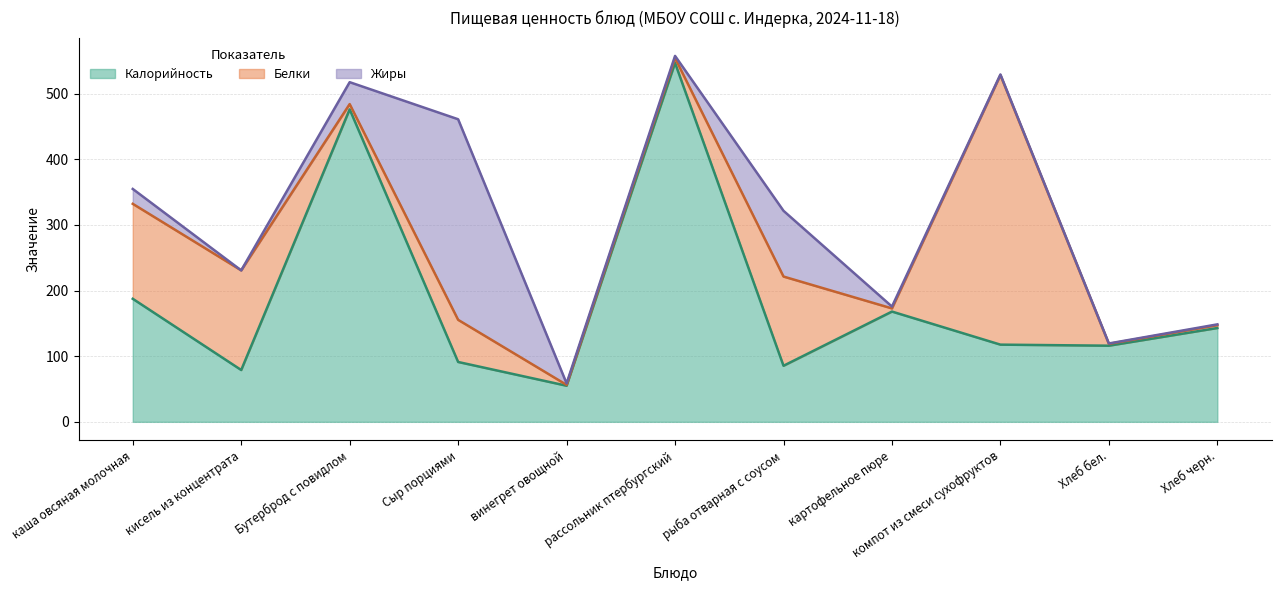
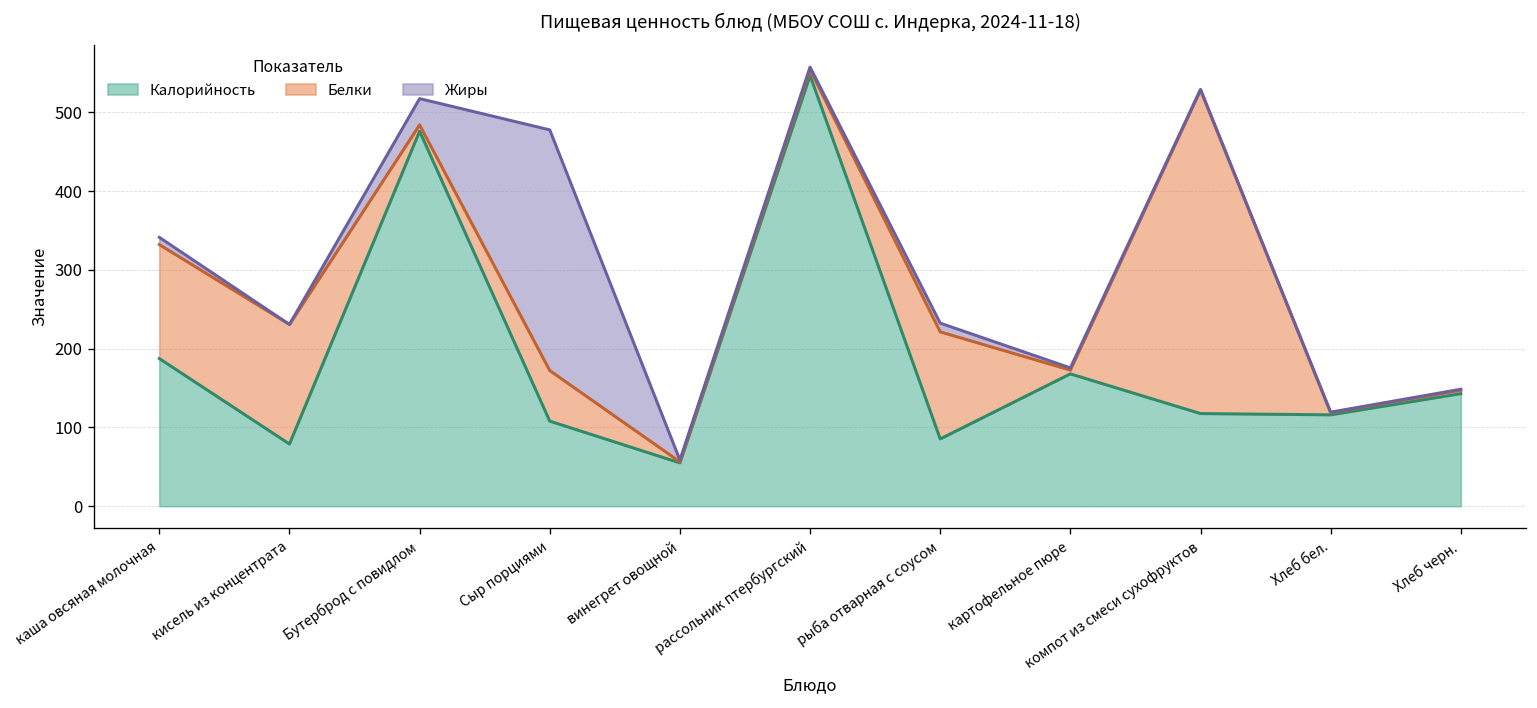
Жиры, каша овсяная молочная: 20 -> 10
Калорийность, Сыр порциями: 90 -> 110
Жиры, рыба отварная с соусом: 100 -> 10
